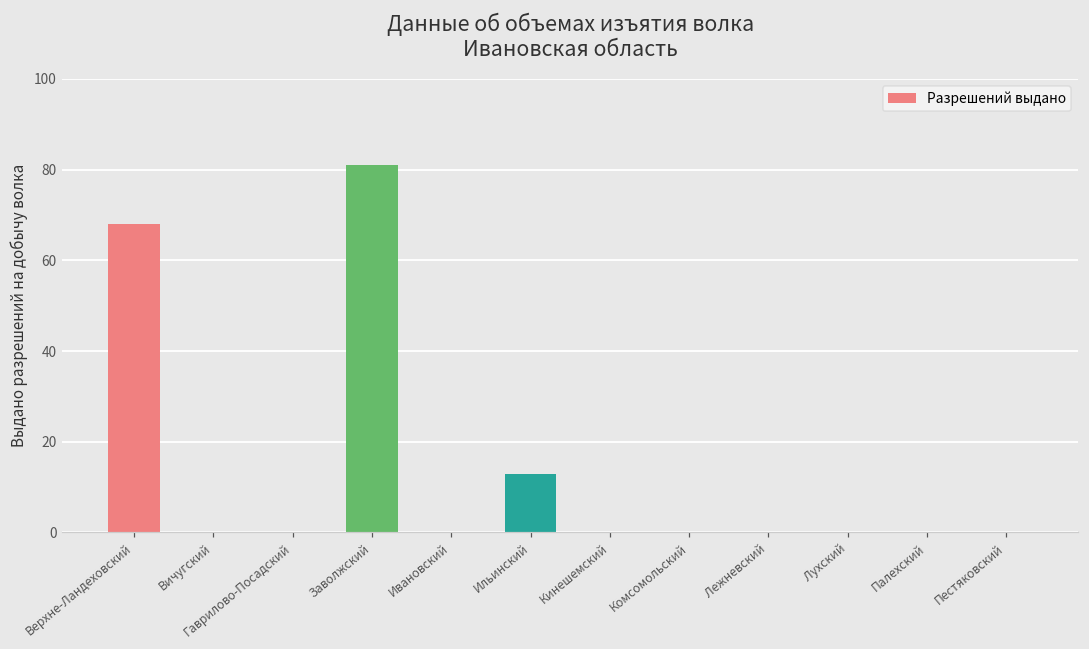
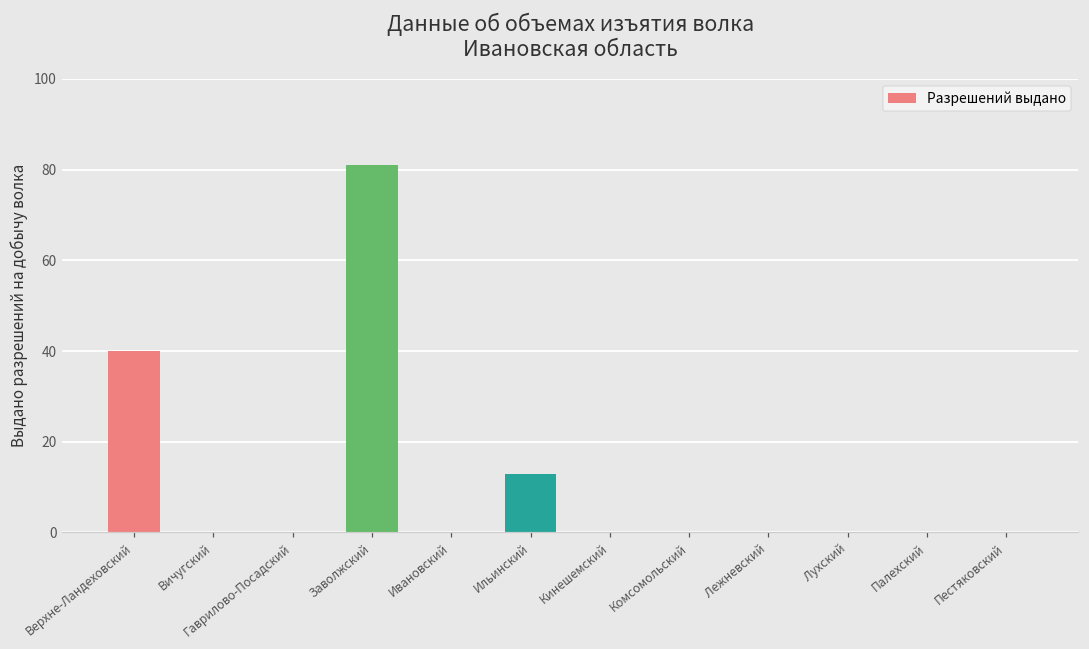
Верхне-Ландеховский: 68 -> 40
